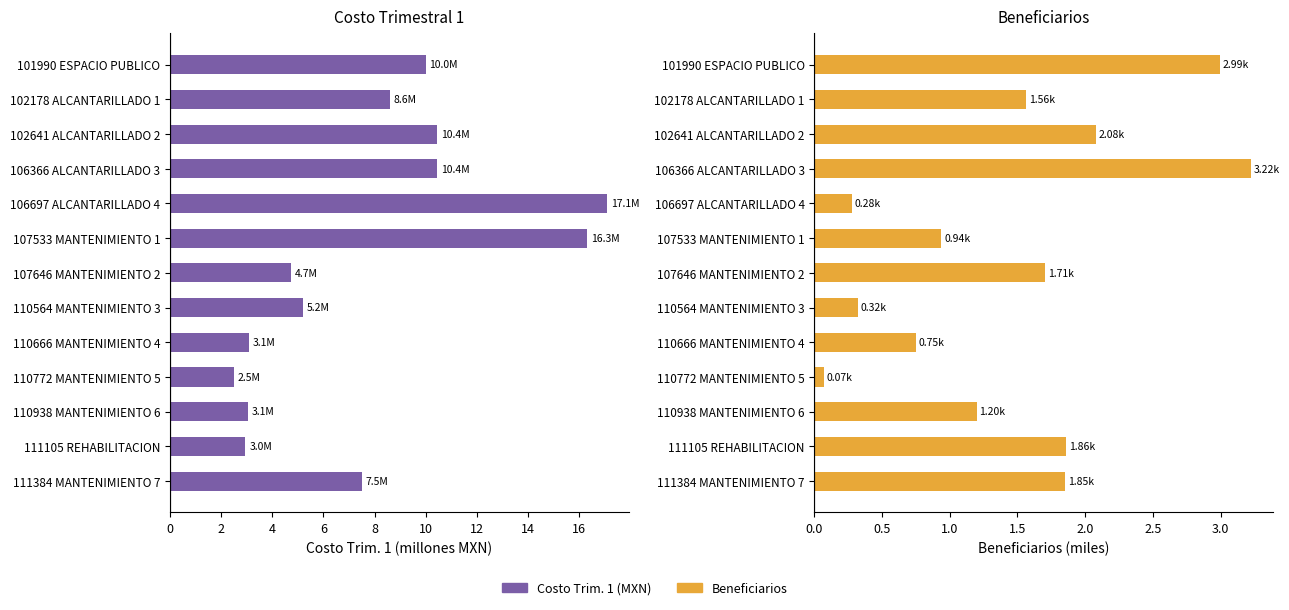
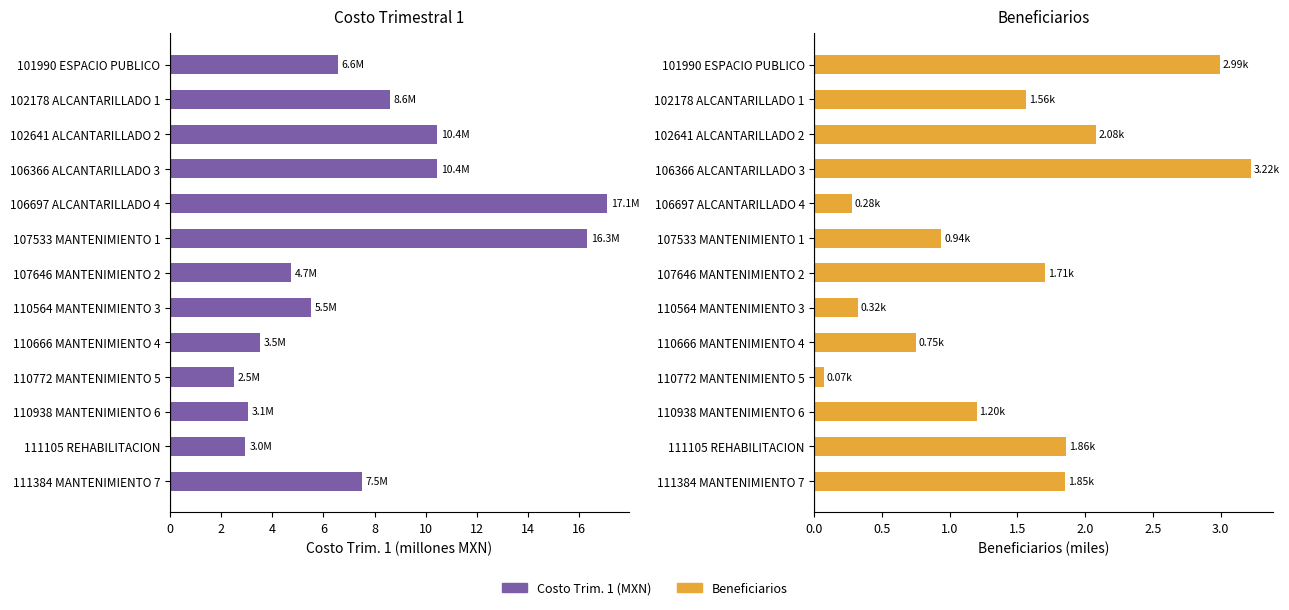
Costo Trimestral 1, 101990 ESPACIO PUBLICO: 10.0M -> 6.6M
Costo Trimestral 1, 110564 MANTENIMIENTO 3: 5.2M -> 5.5M
Costo Trimestral 1, 110666 MANTENIMIENTO 4: 3.1M -> 3.5M
